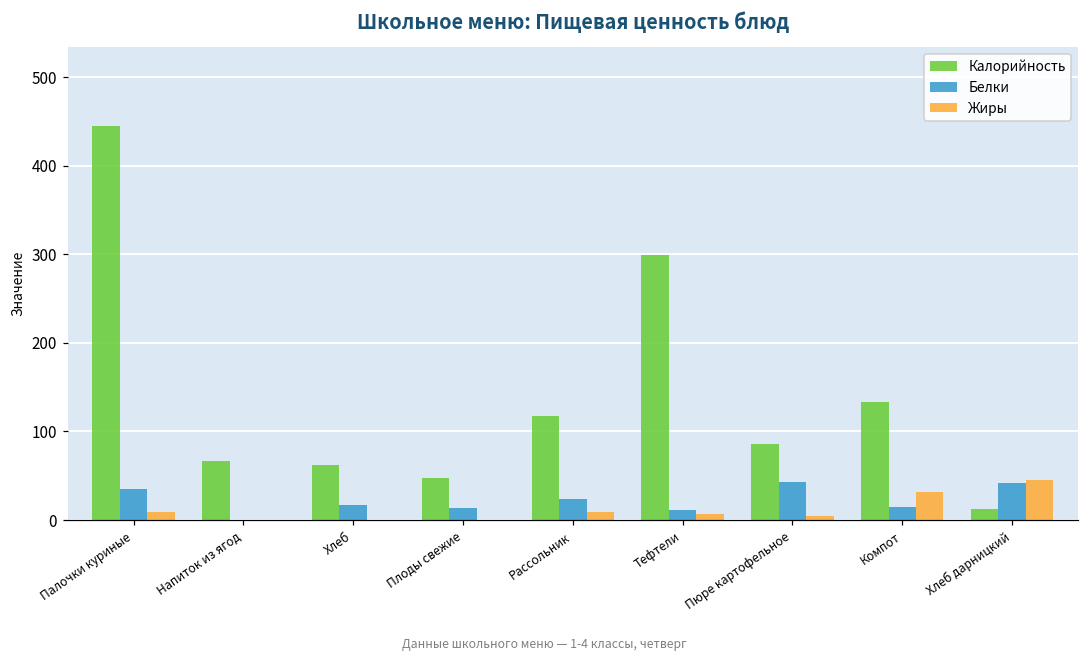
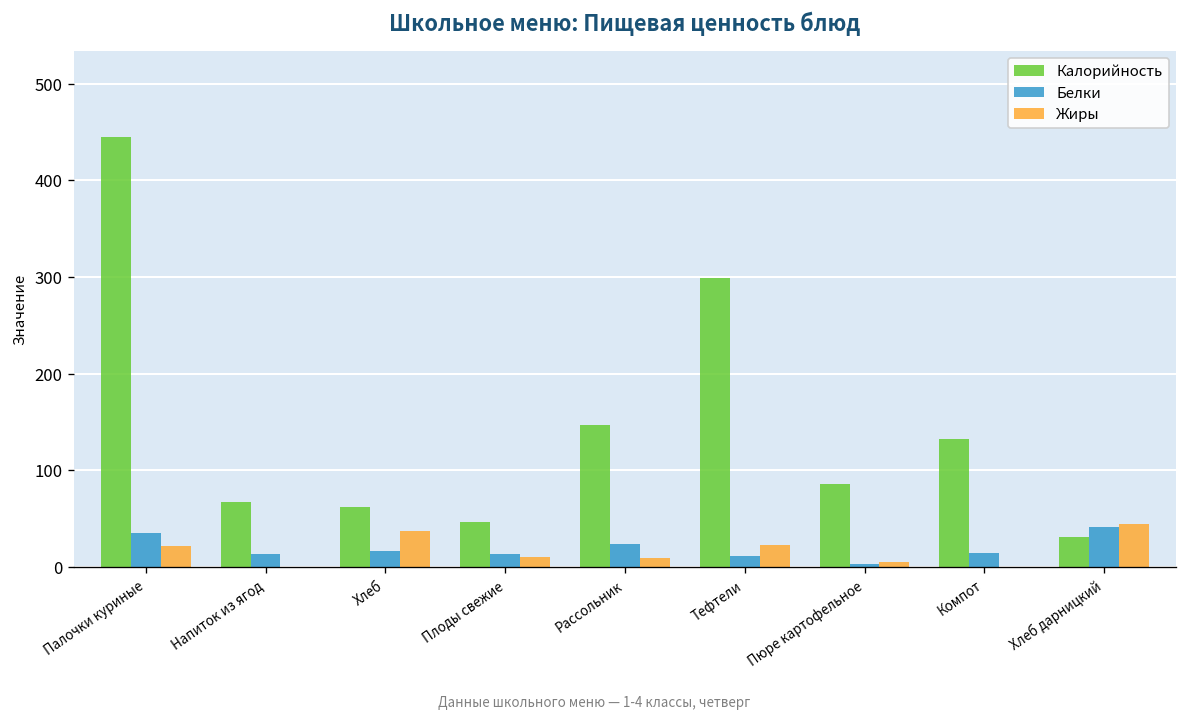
Жиры, Палочки куриные: 10 -> 20
Белки, Напиток из ягод: 0 -> 10
Жиры, Хлеб: 0 -> 40
Жиры, Плоды свежие: 0 -> 10
Калорийность, Рассольник: 120 -> 150
Жиры, Тефтели: 10 -> 20
Белки, Пюре картофельное: 40 -> 0
Жиры, Компот: 30 -> 0
Калорийность, Хлеб дарницкий: 10 -> 30
